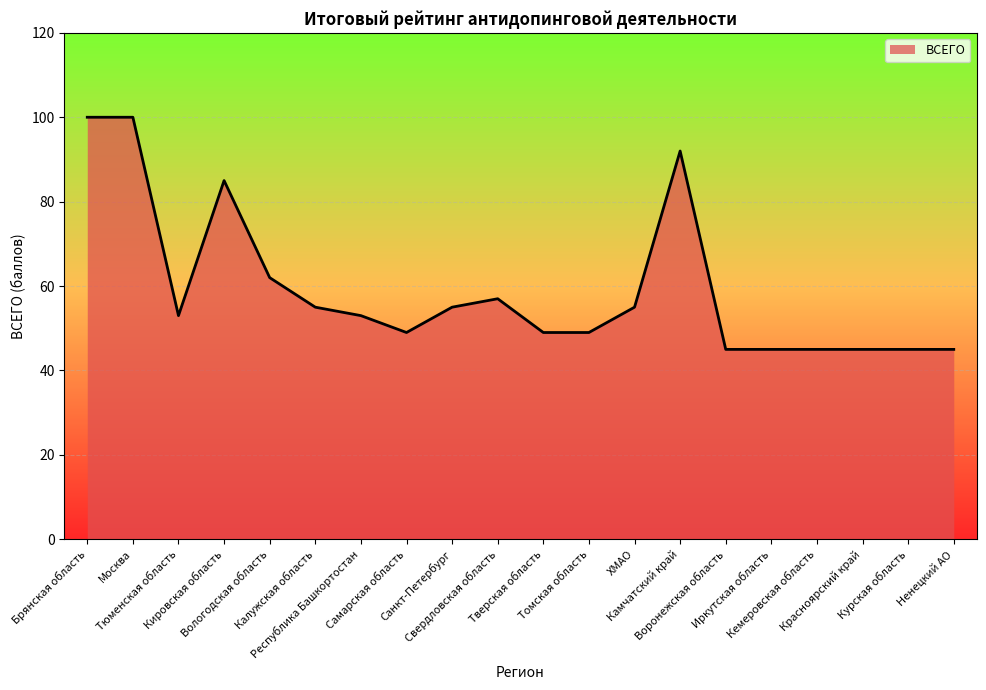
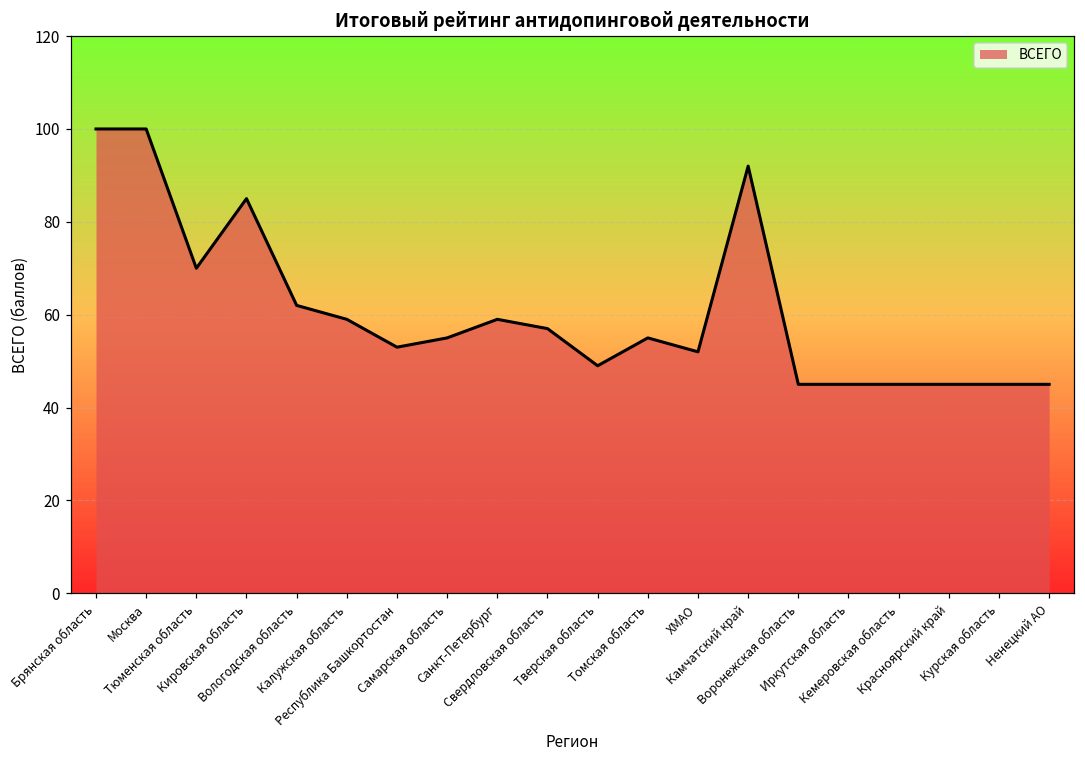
Тюменская область: 53 -> 70
Калужская область: 55 -> 59
Самарская область: 49 -> 55
Санкт-Петербург: 55 -> 59
Томская область: 49 -> 55
ХМАО: 55 -> 52
